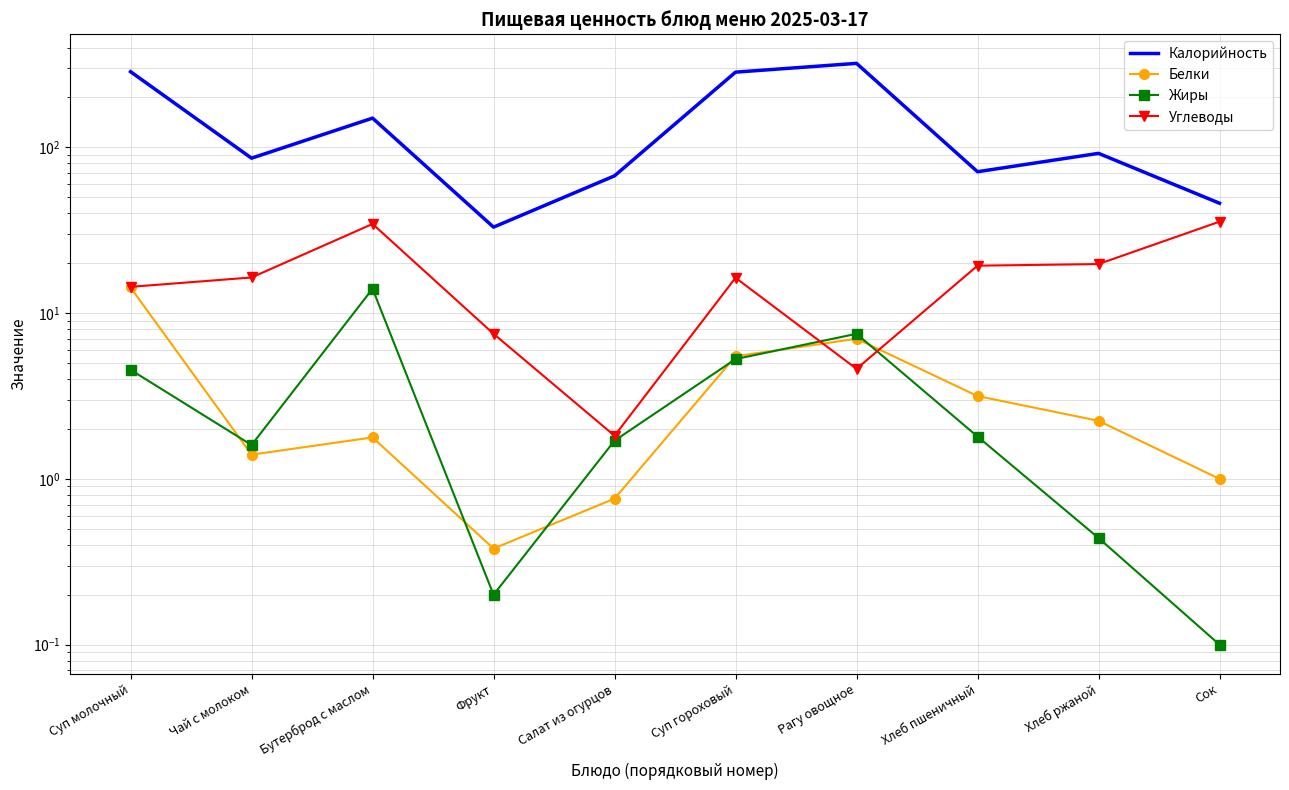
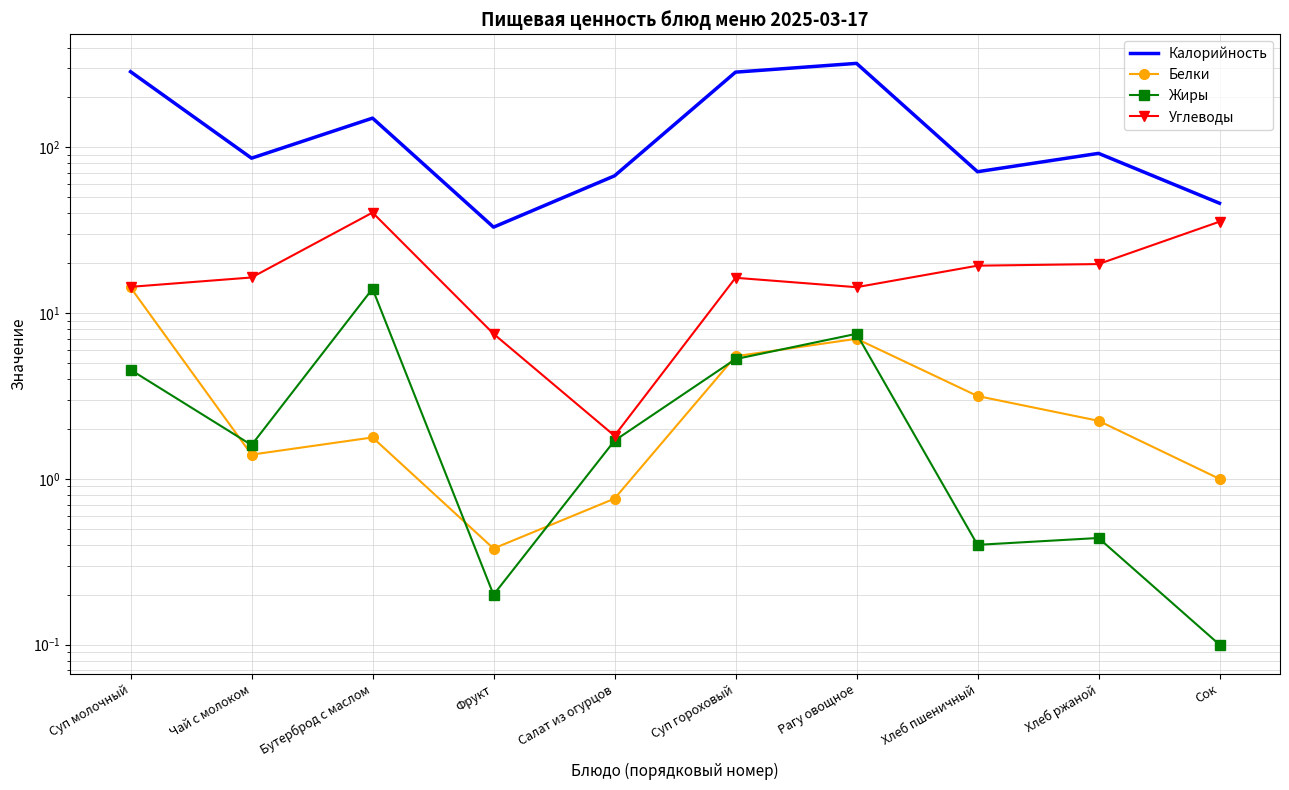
Углеводы, Бутерброд с маслом: 35 -> 40
Углеводы, Рагу овощное: 4.6 -> 14
Жиры, Хлеб пшеничный: 1.8 -> 0.4
